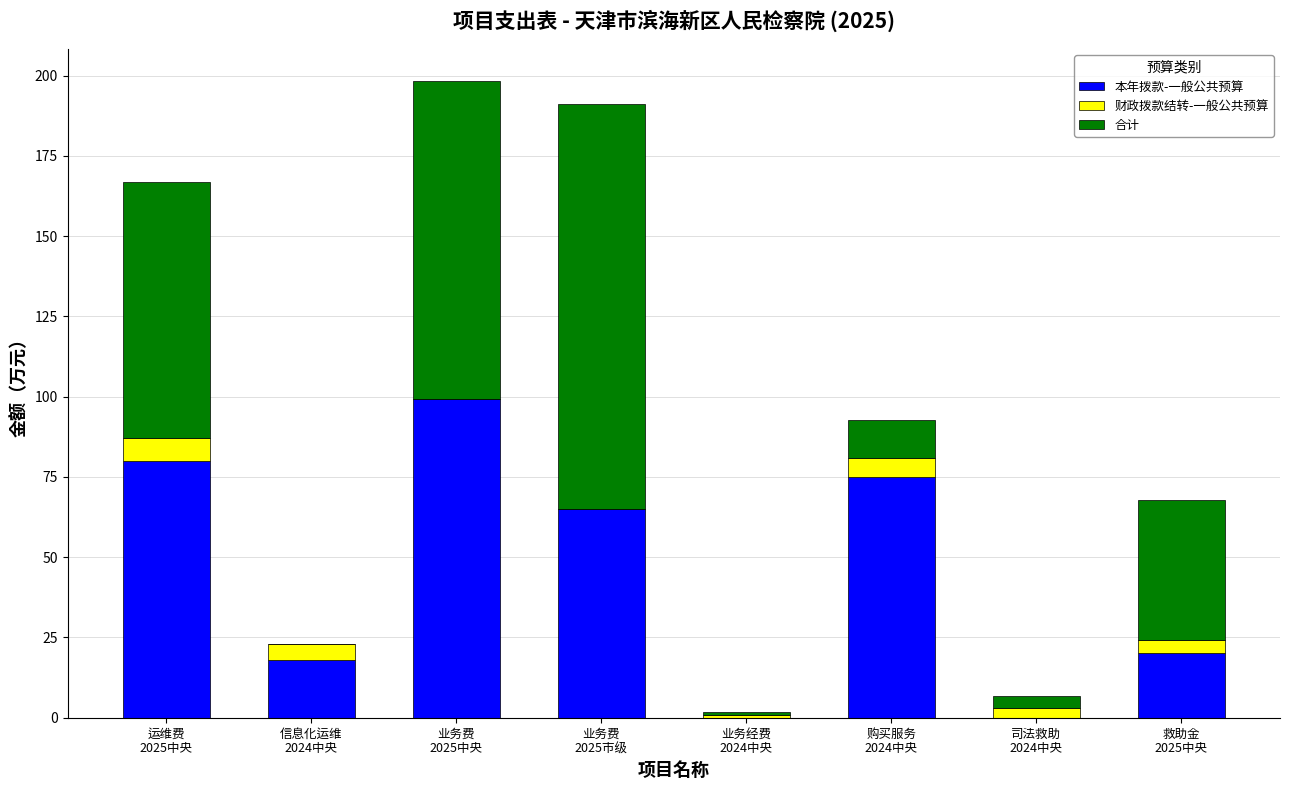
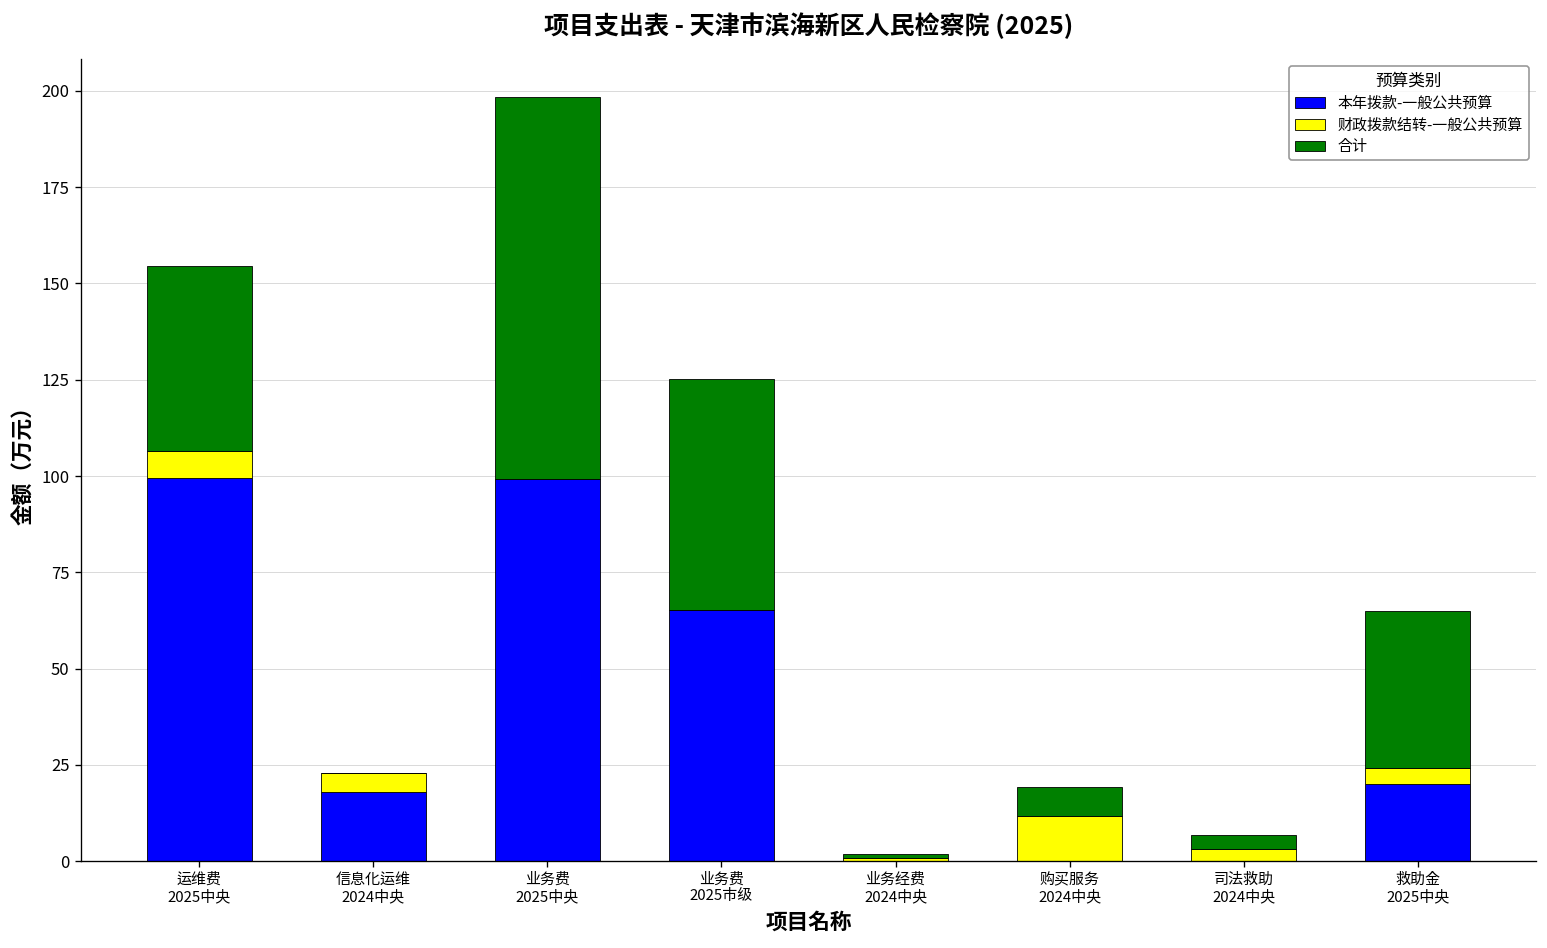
本年拨款-一般公共预算, 运维费 2025中央: 80 -> 100
合计, 运维费 2025中央: 80 -> 48
合计, 业务费 2025市级: 126 -> 60
本年拨款-一般公共预算, 购买服务 2024中央: 75 -> 0
财政拨款结转-一般公共预算, 购买服务 2024中央: 6 -> 12
合计, 购买服务 2024中央: 12 -> 8
合计, 救助金 2025中央: 44 -> 41
